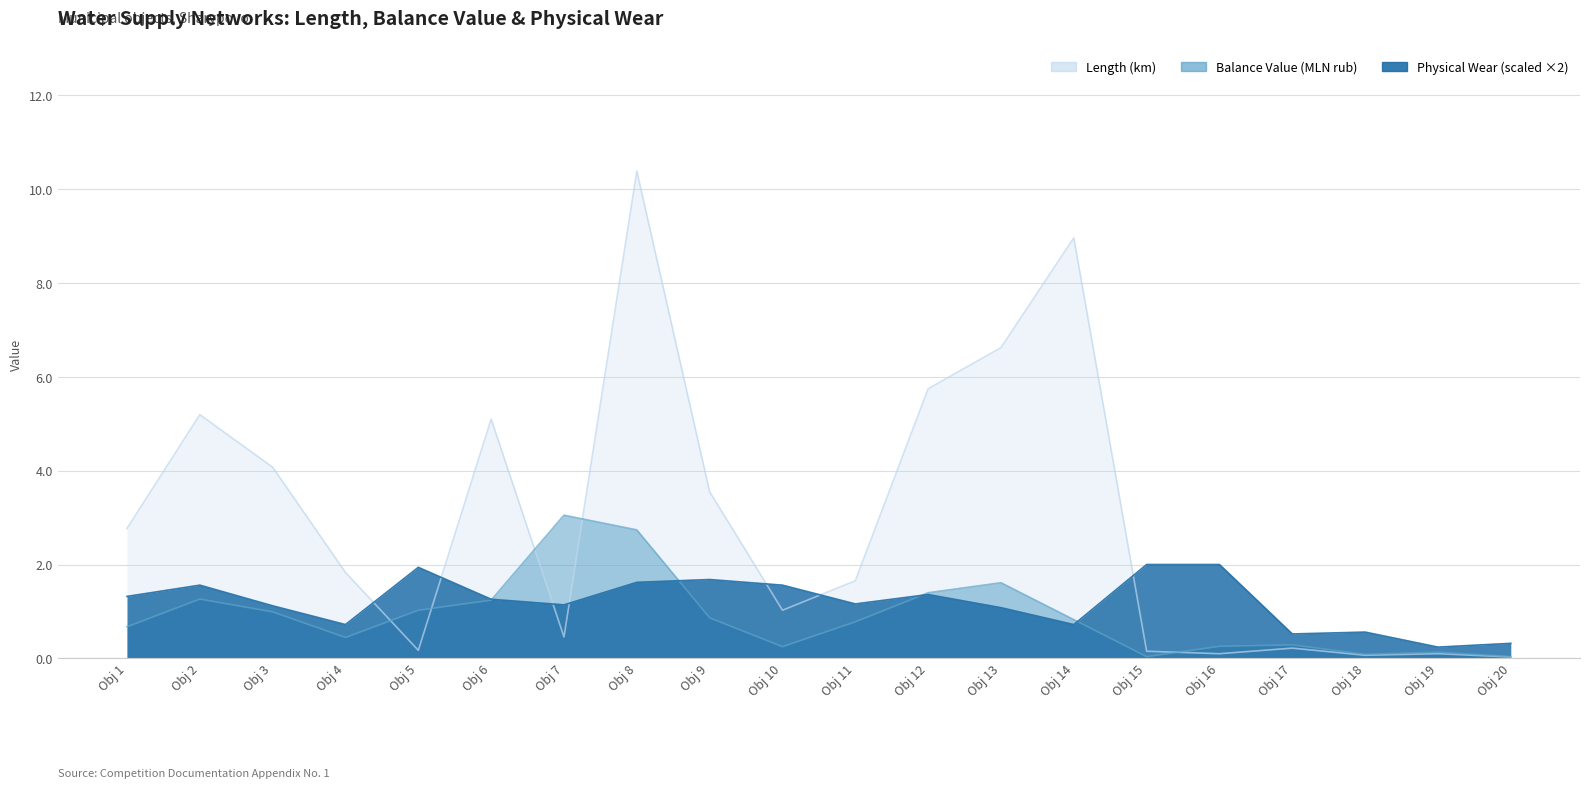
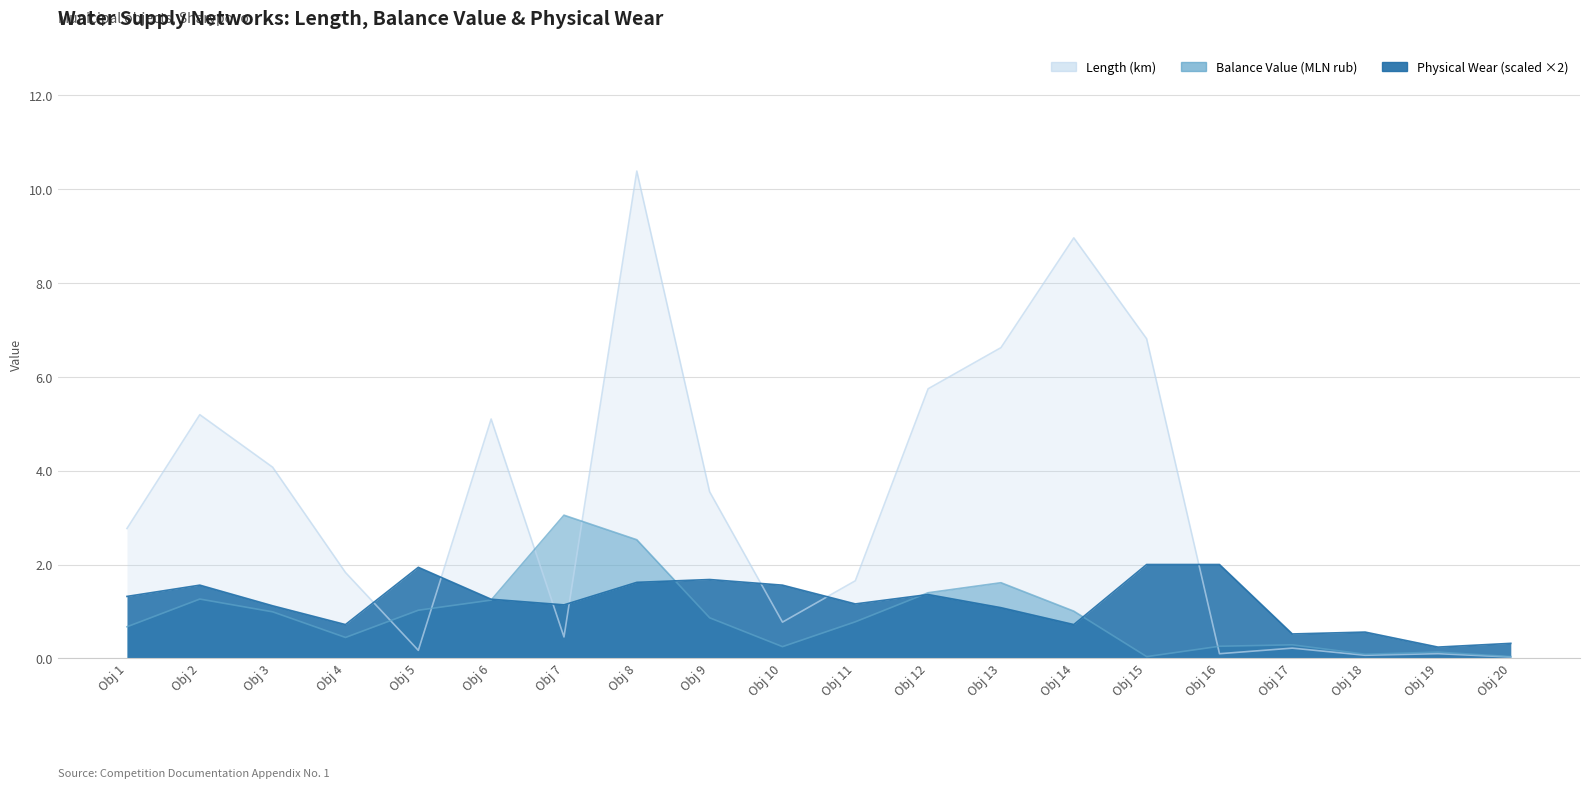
Balance Value (MLN rub), Obj 8: 2.7 -> 2.5
Length (km), Obj 10: 1.0 -> 0.8
Balance Value (MLN rub), Obj 14: 0.8 -> 1.0
Length (km), Obj 15: 0.2 -> 6.8
